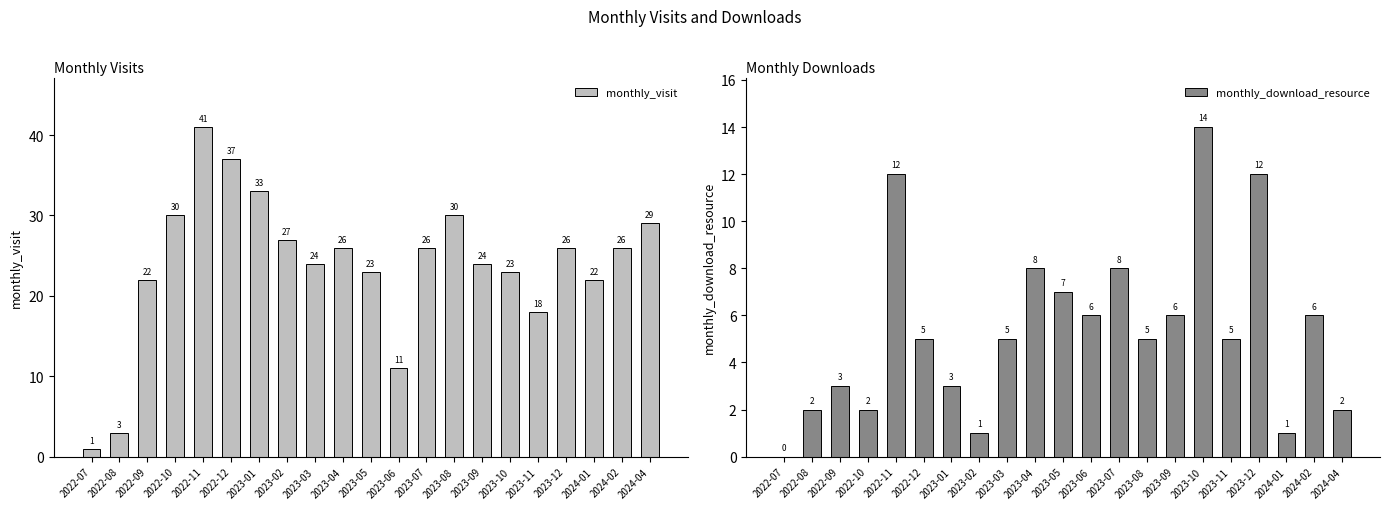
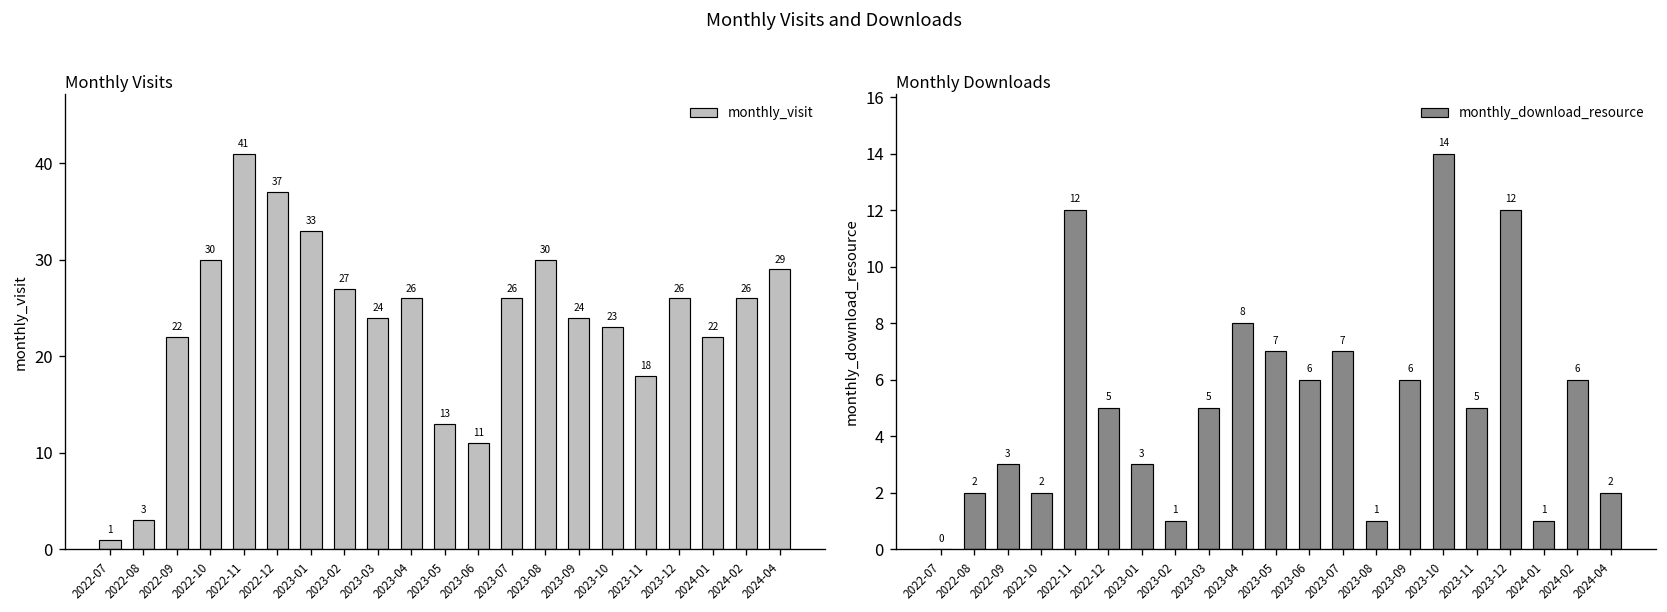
Monthly Visits, 2023-05: 23 -> 13
Monthly Downloads, 2023-07: 8 -> 7
Monthly Downloads, 2023-08: 5 -> 1
